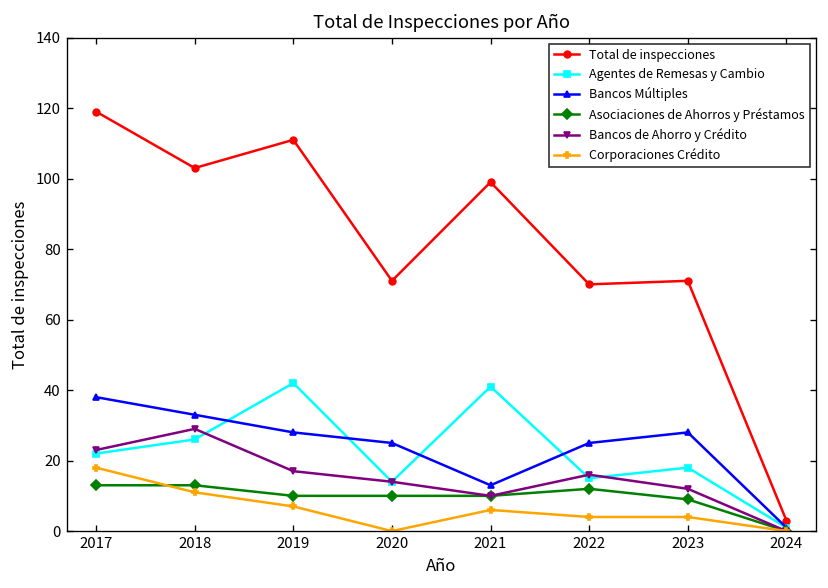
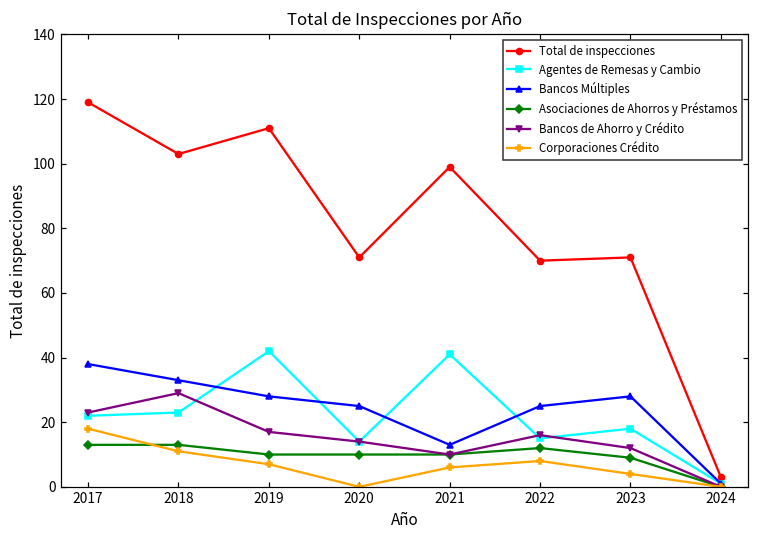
Agentes de Remesas y Cambio, 2018: 26 -> 23
Corporaciones Crédito, 2022: 4 -> 8
